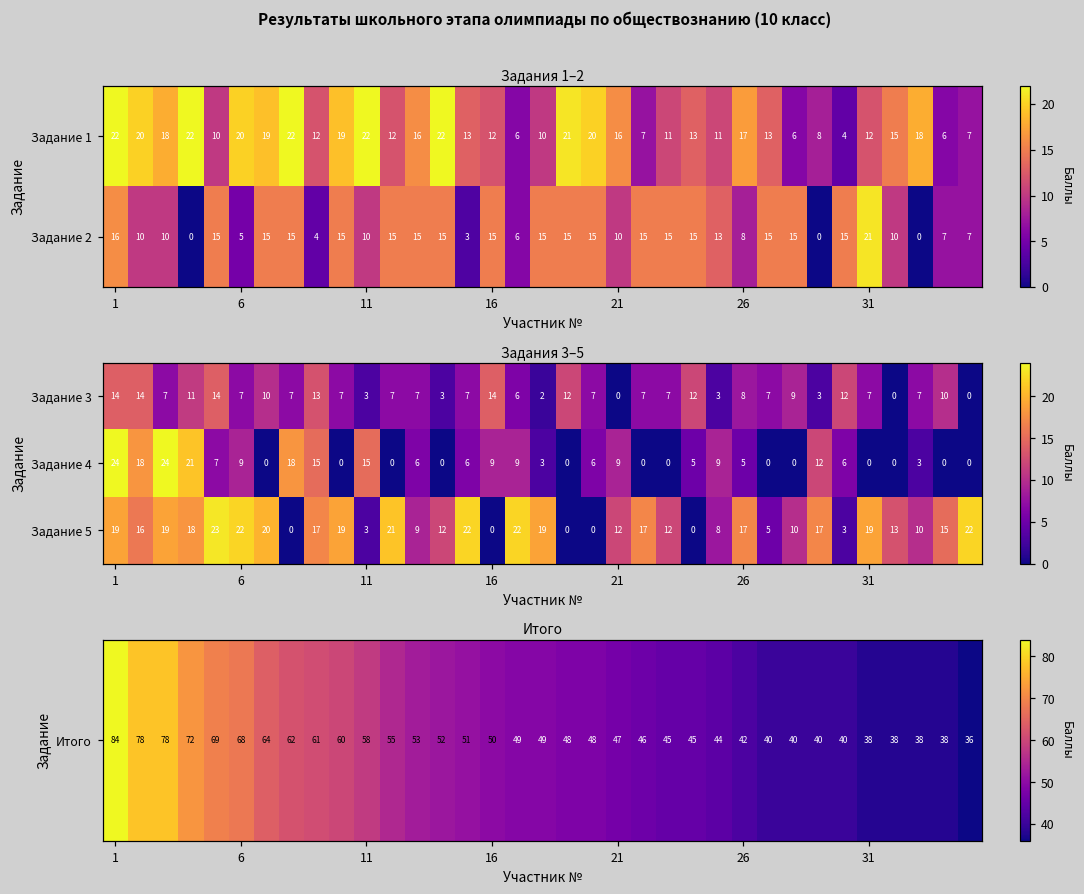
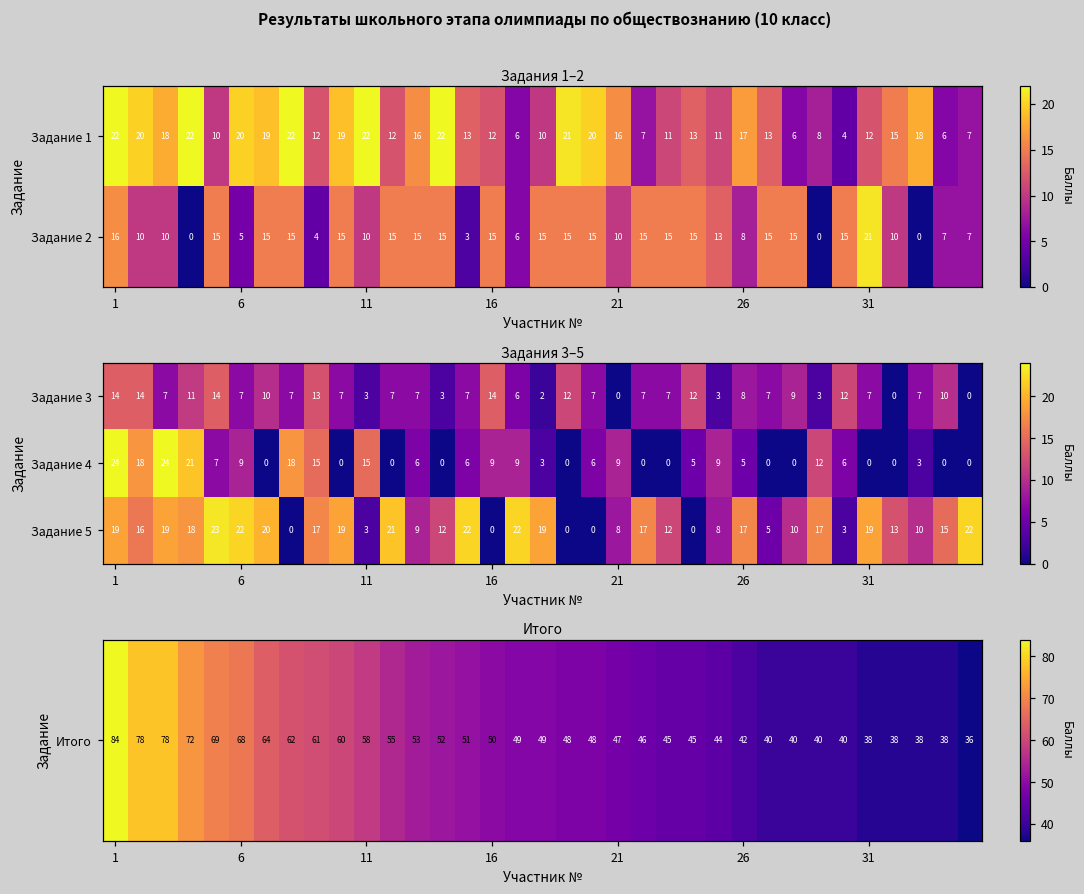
Задания 3–5, Задание 5, 21: 12 -> 8
